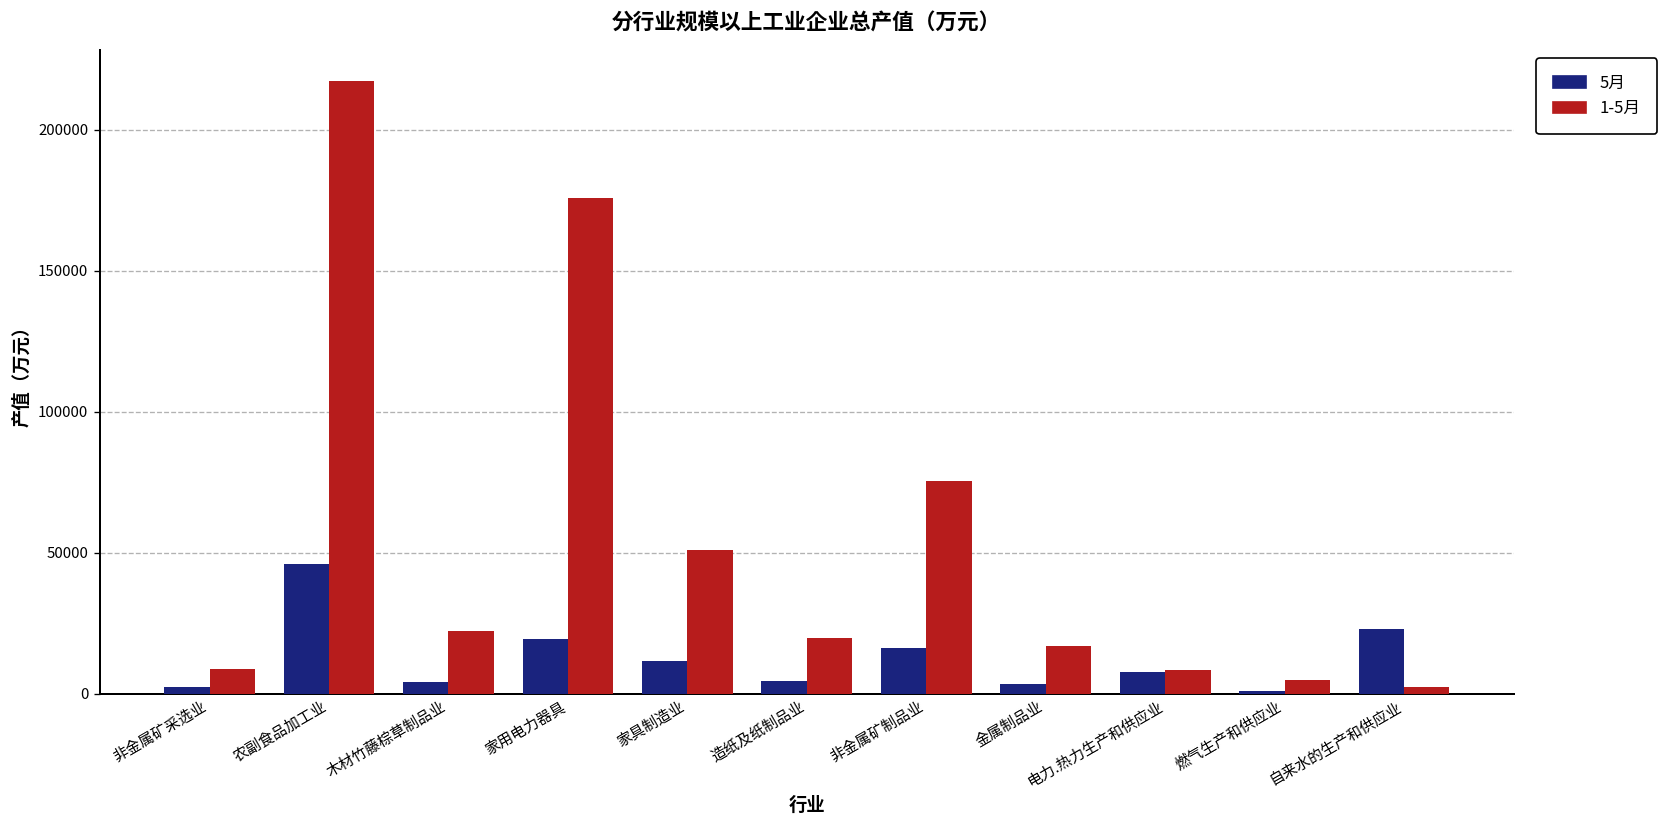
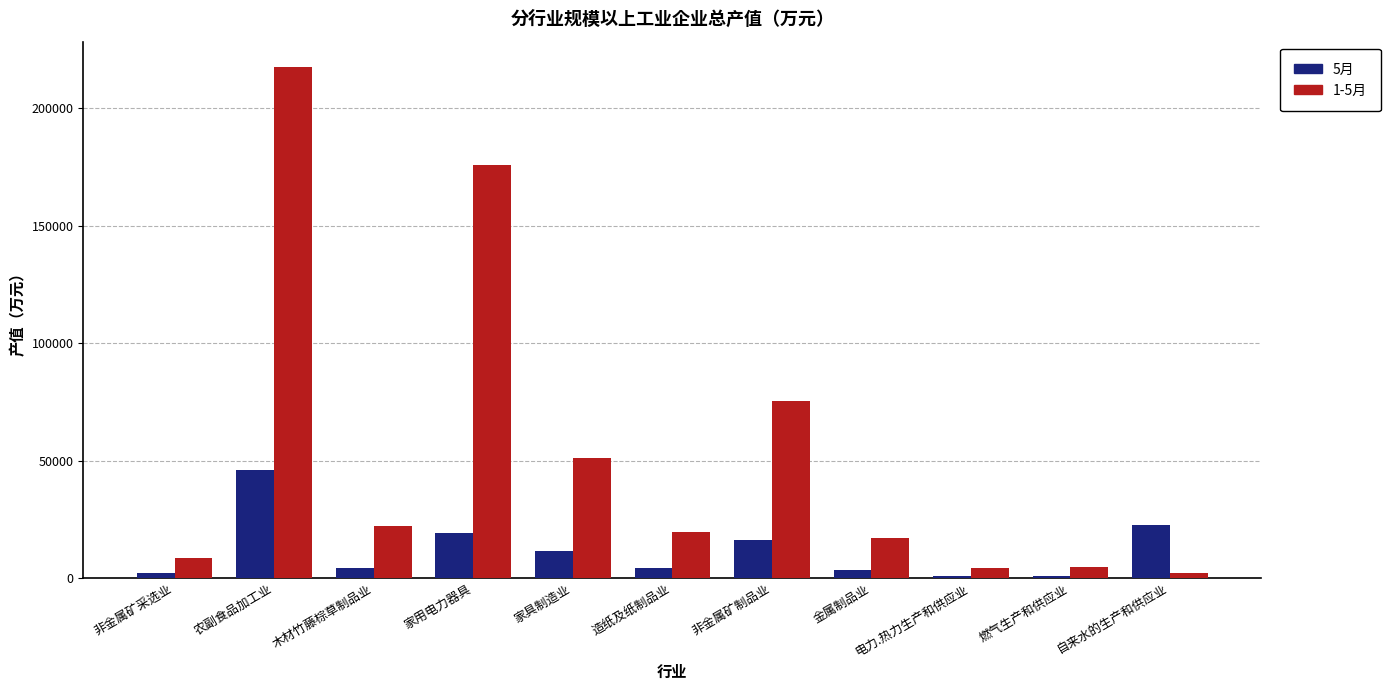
5月, 电力.热力生产和供应业: 8000 -> 1000
1-5月, 电力.热力生产和供应业: 8000 -> 4000
